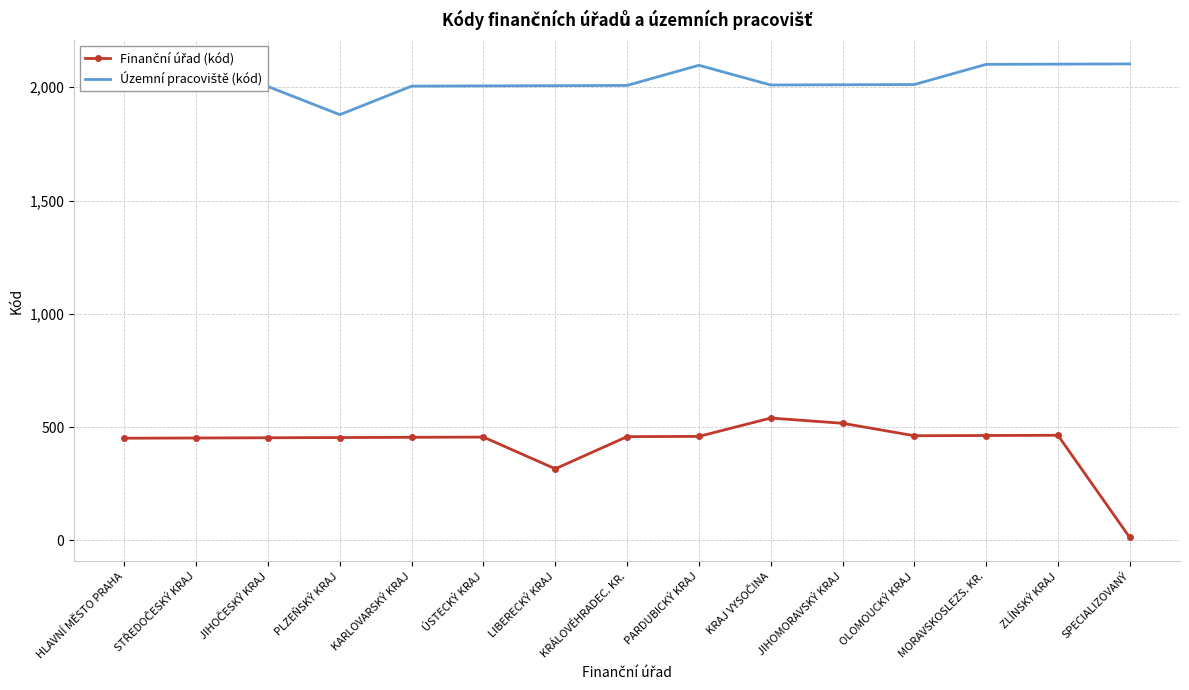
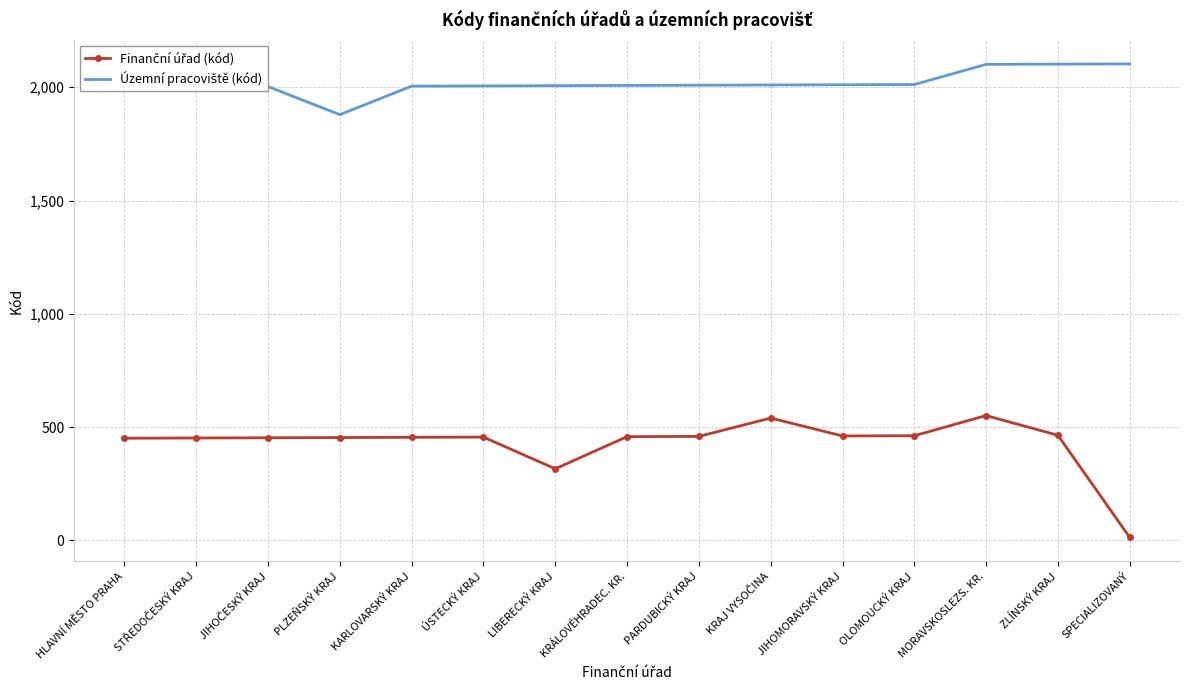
Územní pracoviště (kód), PARDUBICKÝ KRAJ: 2,100 -> 2,010
Finanční úřad (kód), JIHOMORAVSKÝ KRAJ: 520 -> 460
Finanční úřad (kód), MORAVSKOSLEZS. KR.: 460 -> 550
